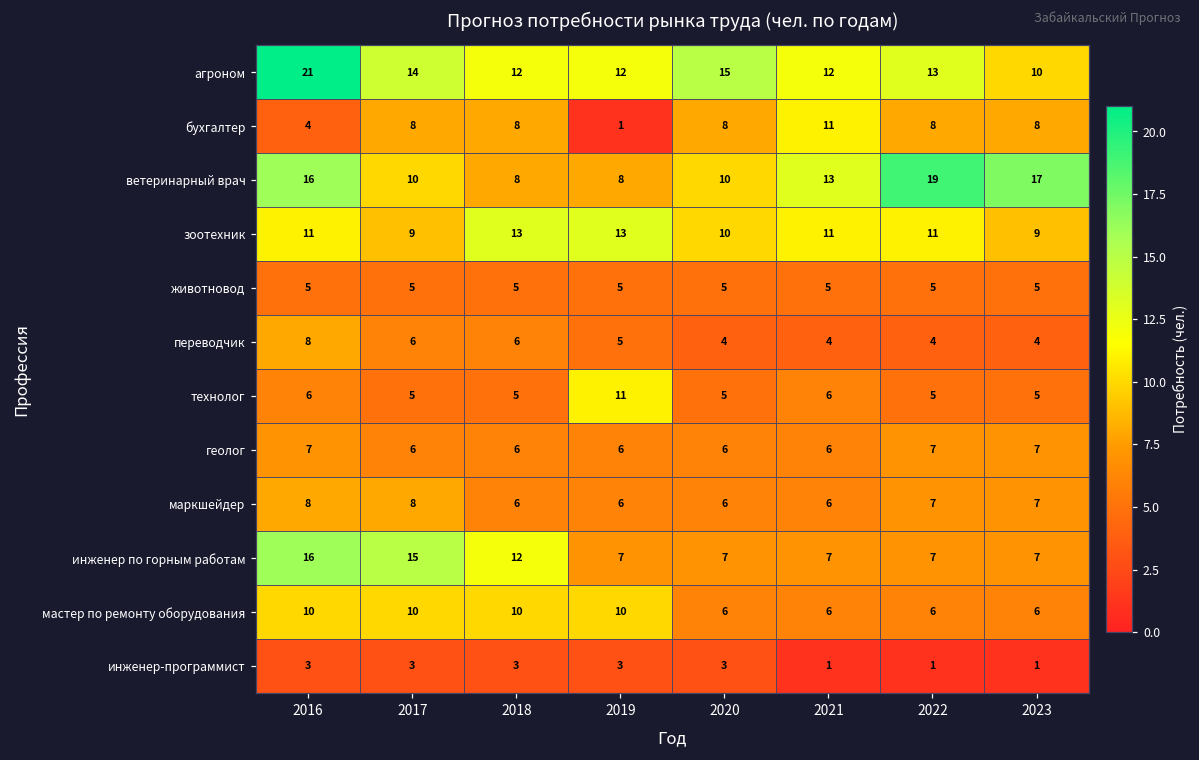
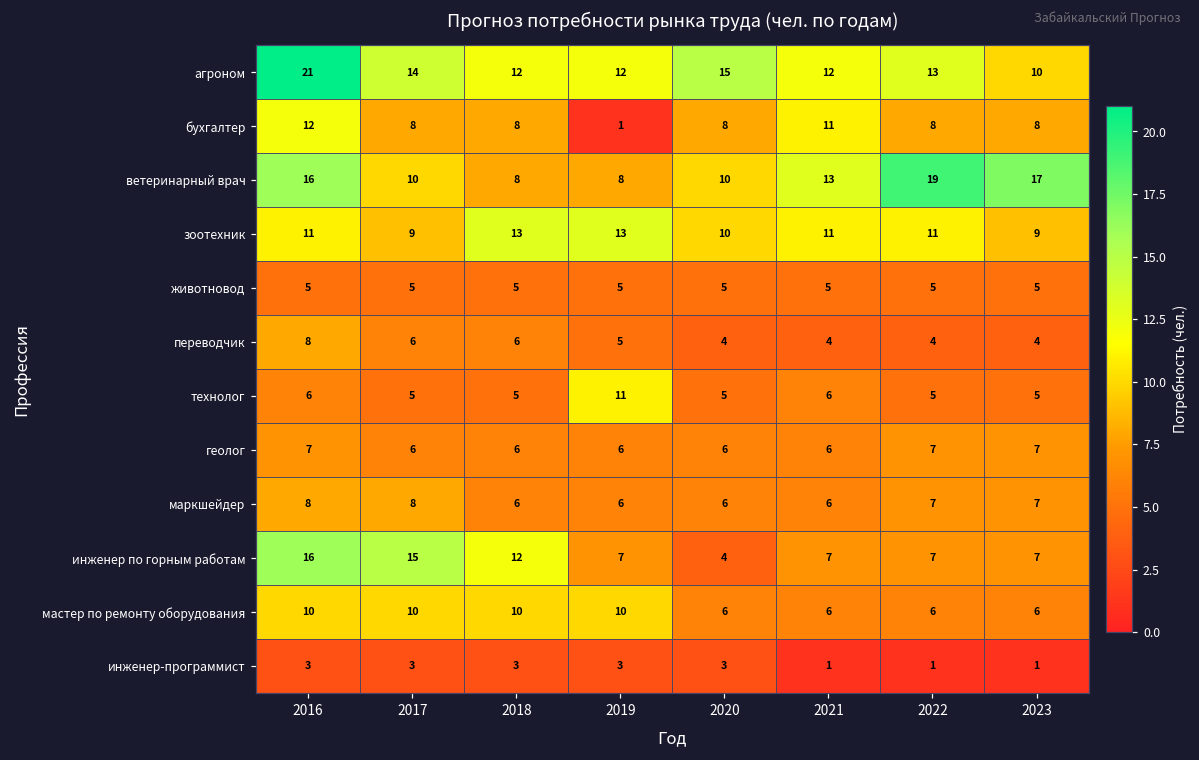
бухгалтер, 2016: 4 -> 12
инженер по горным работам, 2020: 7 -> 4
